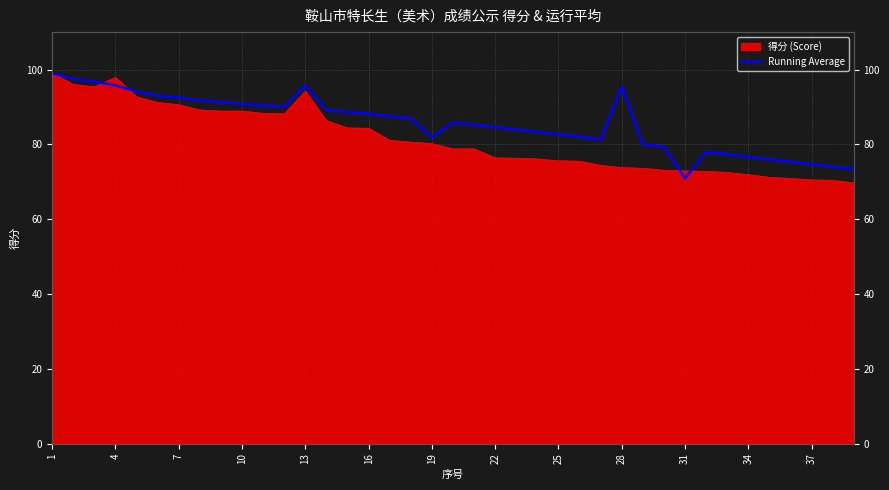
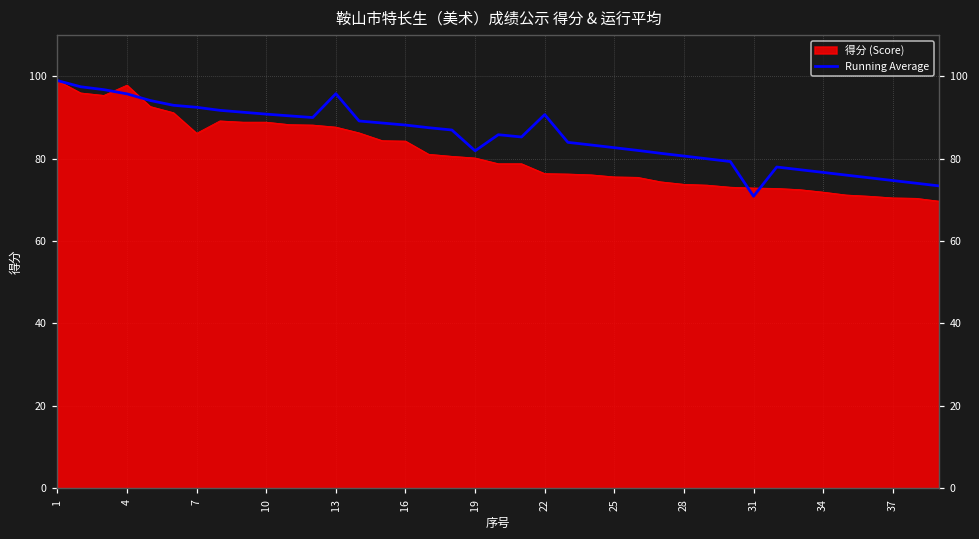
得分 (Score), 7: 91 -> 86
得分 (Score), 13: 94 -> 88
Running Average, 22: 85 -> 91
Running Average, 28: 96 -> 81
